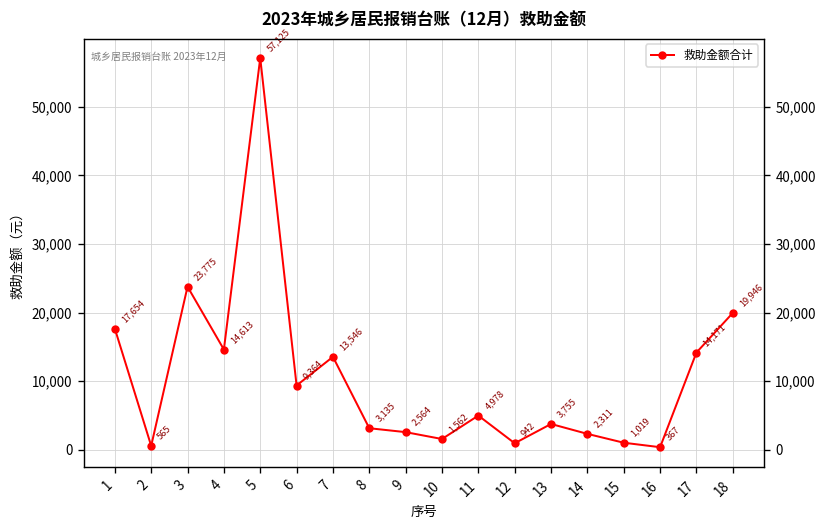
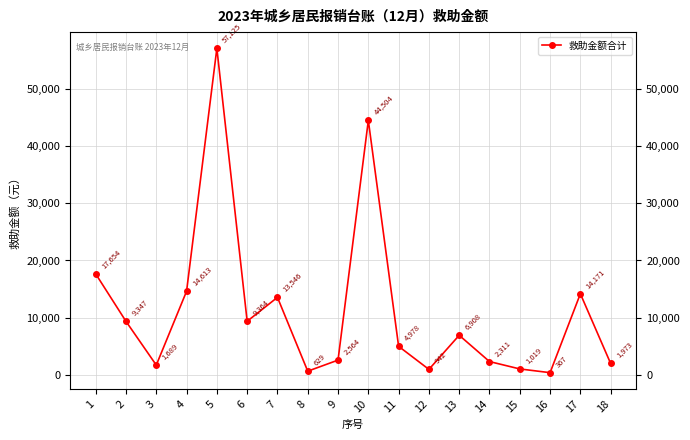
2: 565 -> 9,347
3: 23,775 -> 1,689
8: 3,135 -> 629
10: 1,562 -> 44,504
13: 3,755 -> 6,908
18: 19,946 -> 1,973
